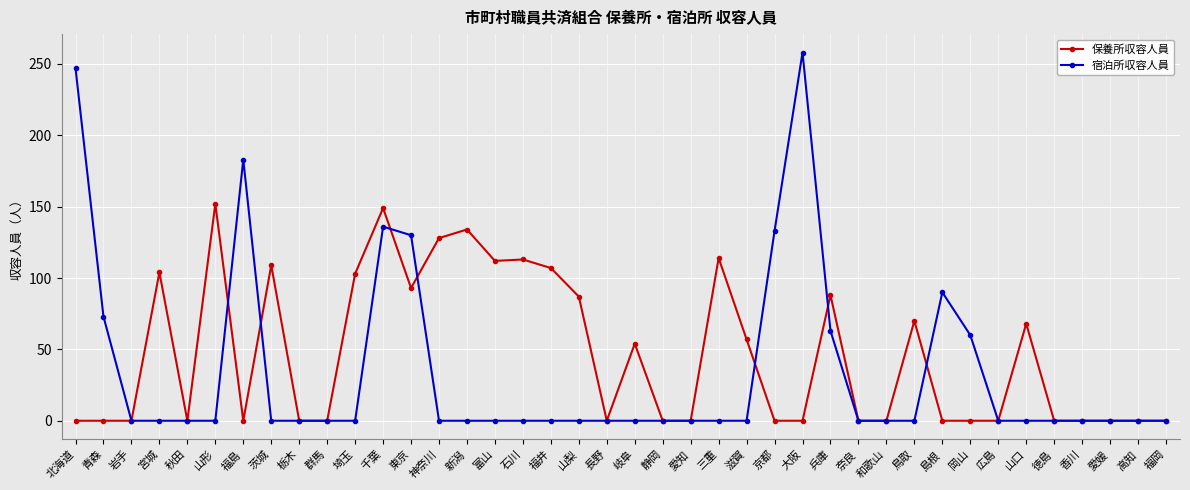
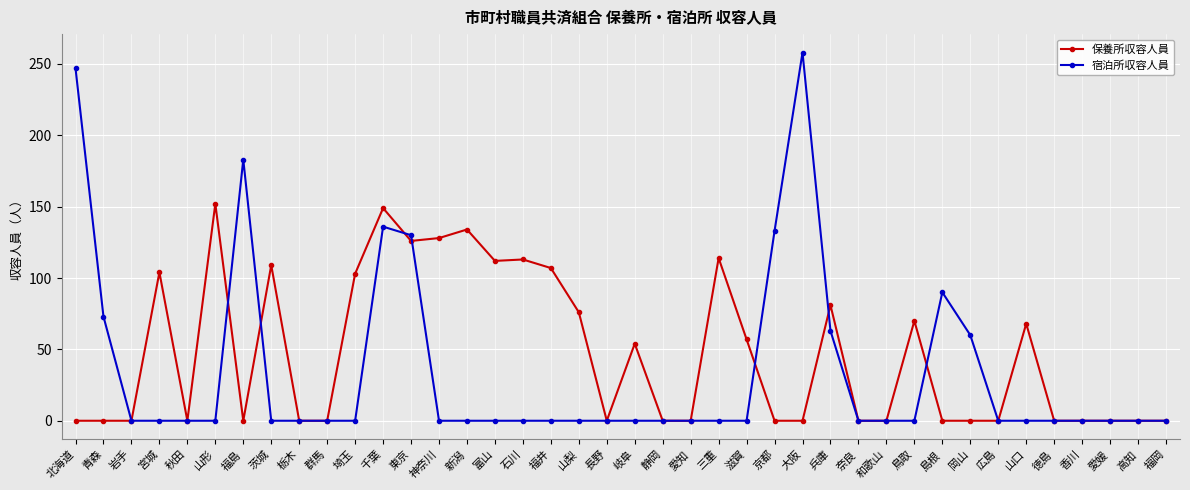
保養所収容人員, 東京: 93 -> 126
保養所収容人員, 山梨: 87 -> 76
保養所収容人員, 兵庫: 88 -> 81
